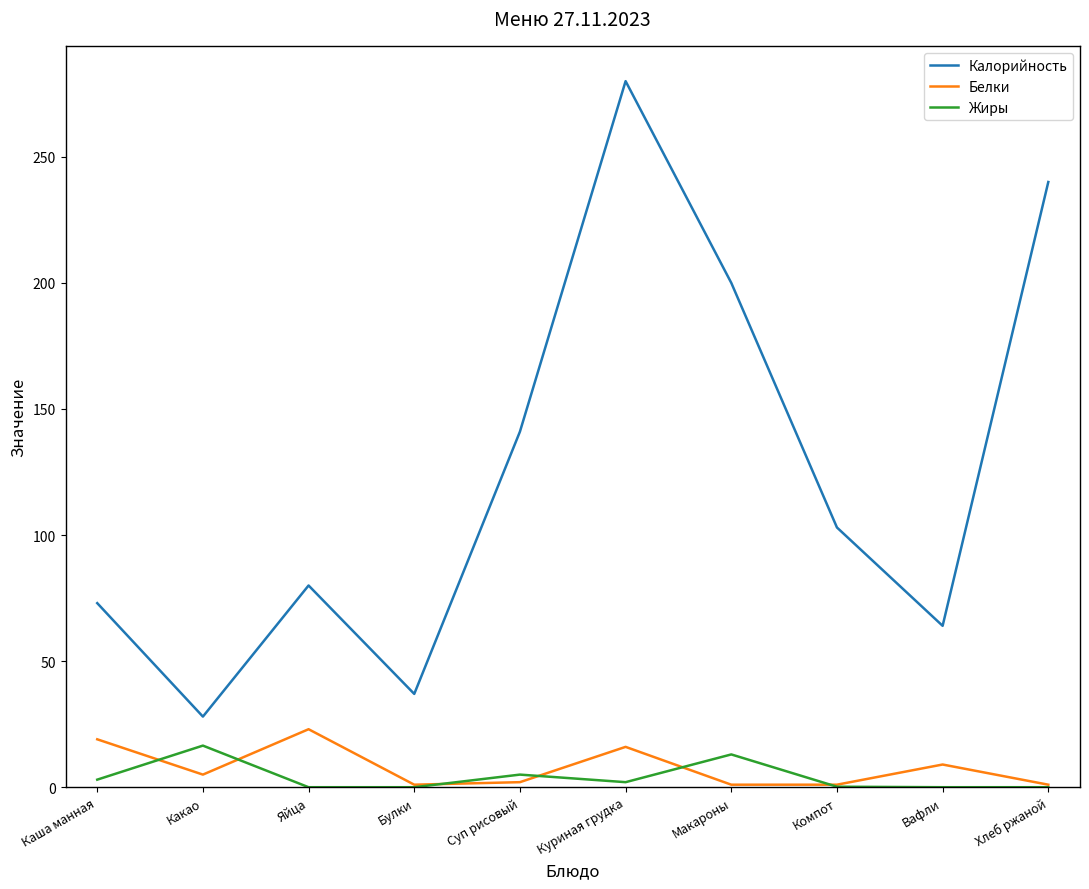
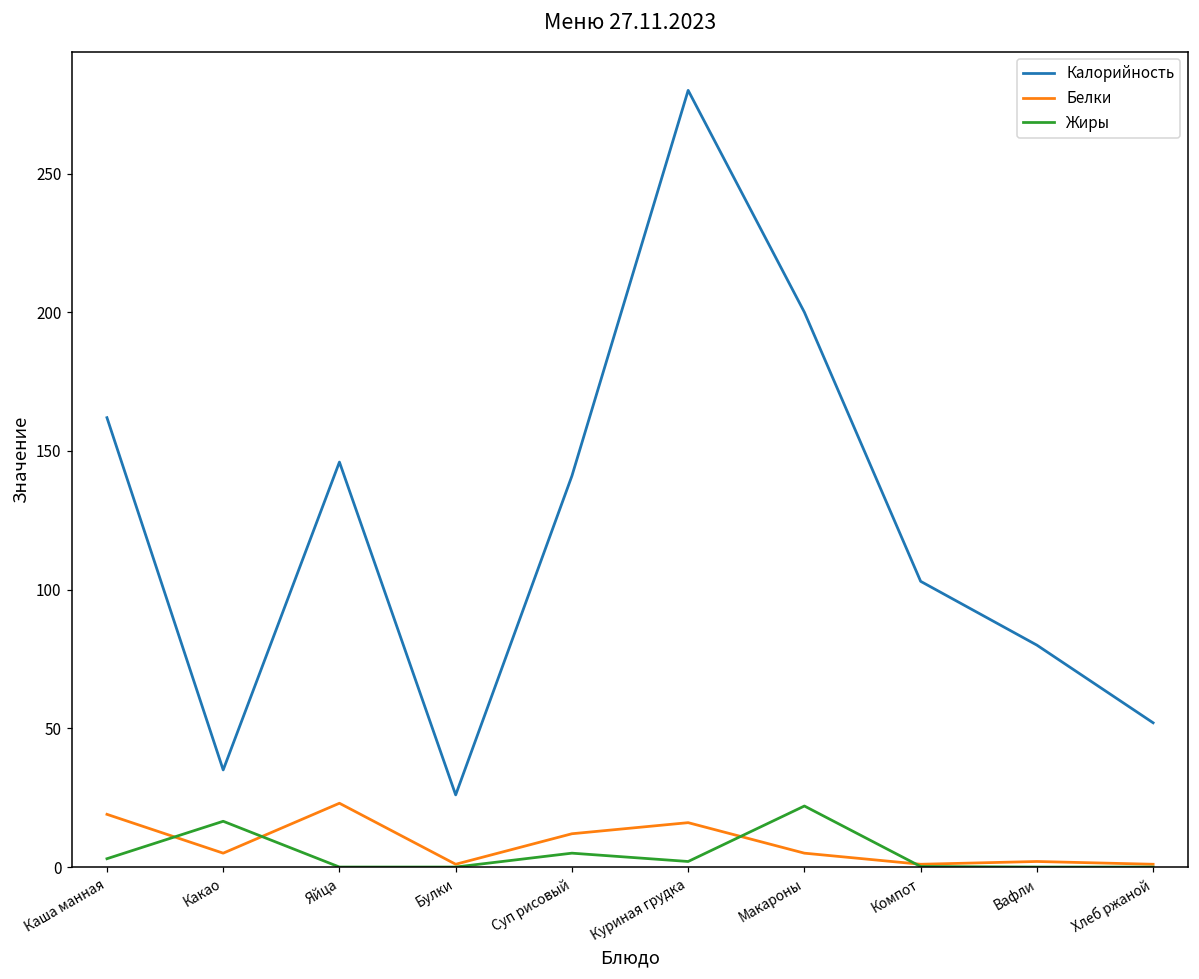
Калорийность, Каша манная: 73 -> 162
Калорийность, Какао: 28 -> 35
Калорийность, Яйца: 80 -> 146
Калорийность, Булки: 37 -> 26
Белки, Суп рисовый: 2 -> 12
Белки, Макароны: 1 -> 5
Жиры, Макароны: 13 -> 22
Калорийность, Вафли: 64 -> 80
Белки, Вафли: 9 -> 2
Калорийность, Хлеб ржаной: 240 -> 52
